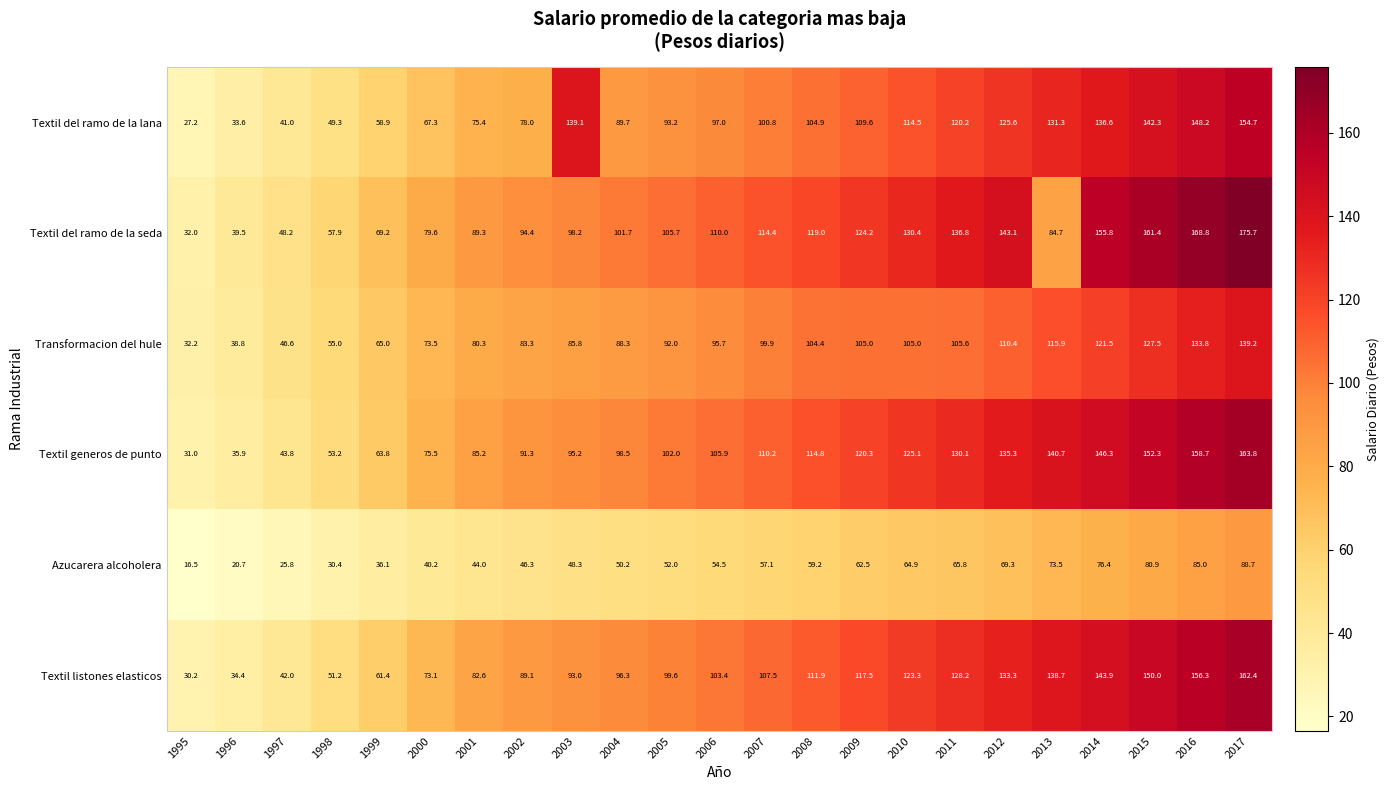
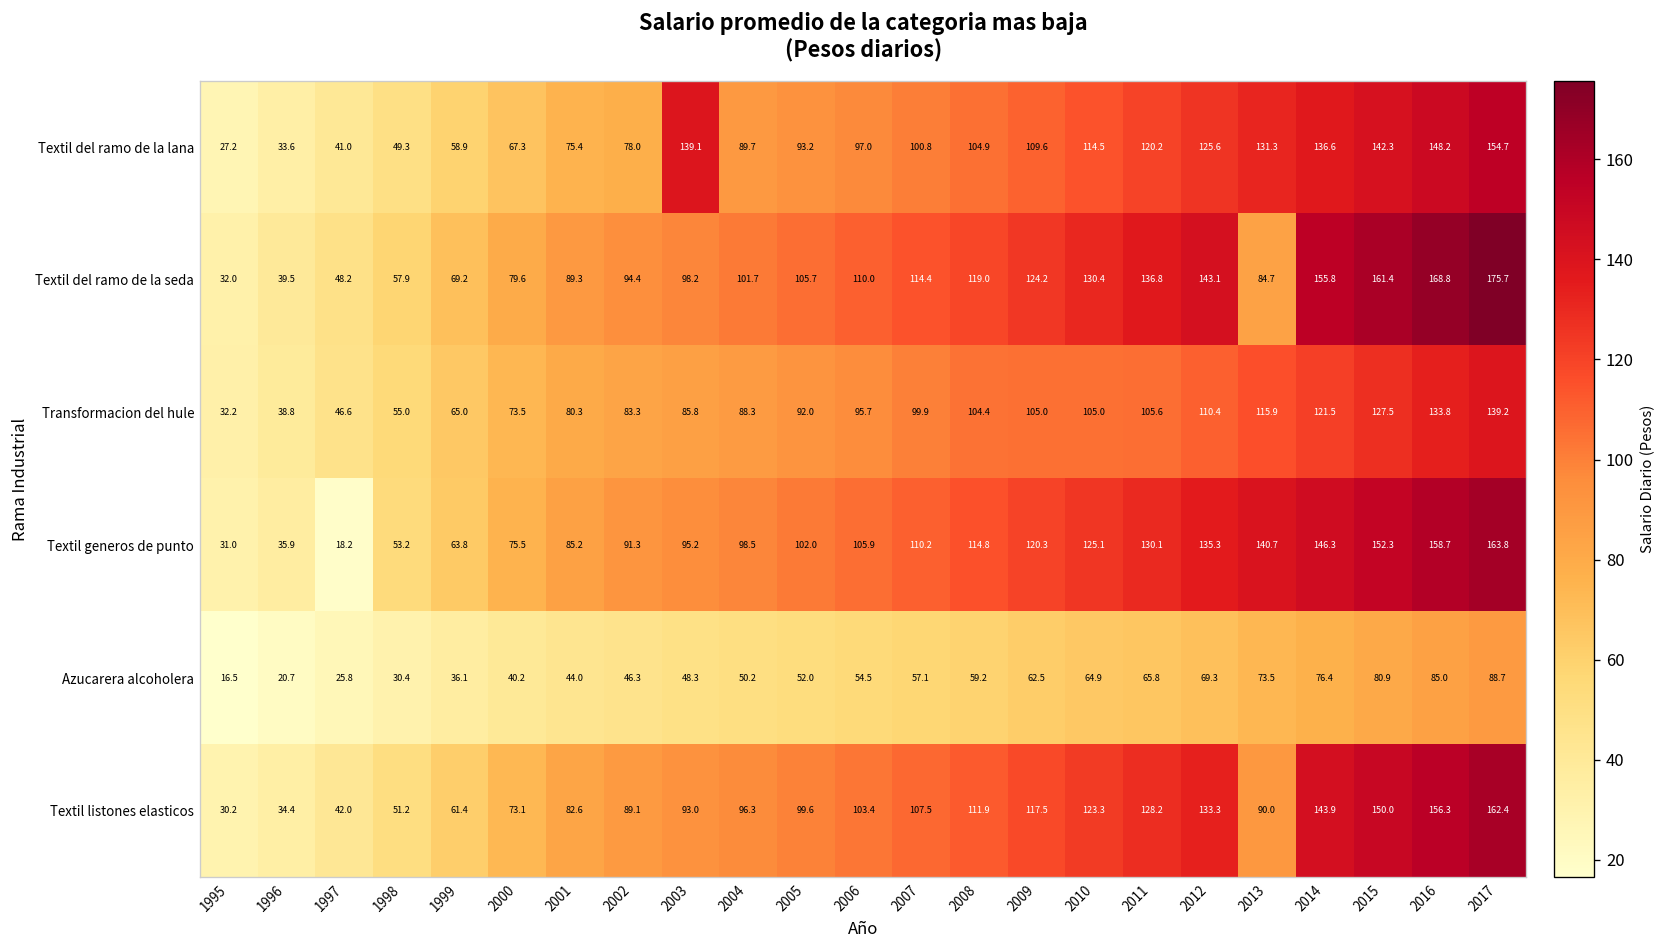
Textil generos de punto, 1997: 43.8 -> 18.2
Textil listones elasticos, 2013: 138.7 -> 90.0
